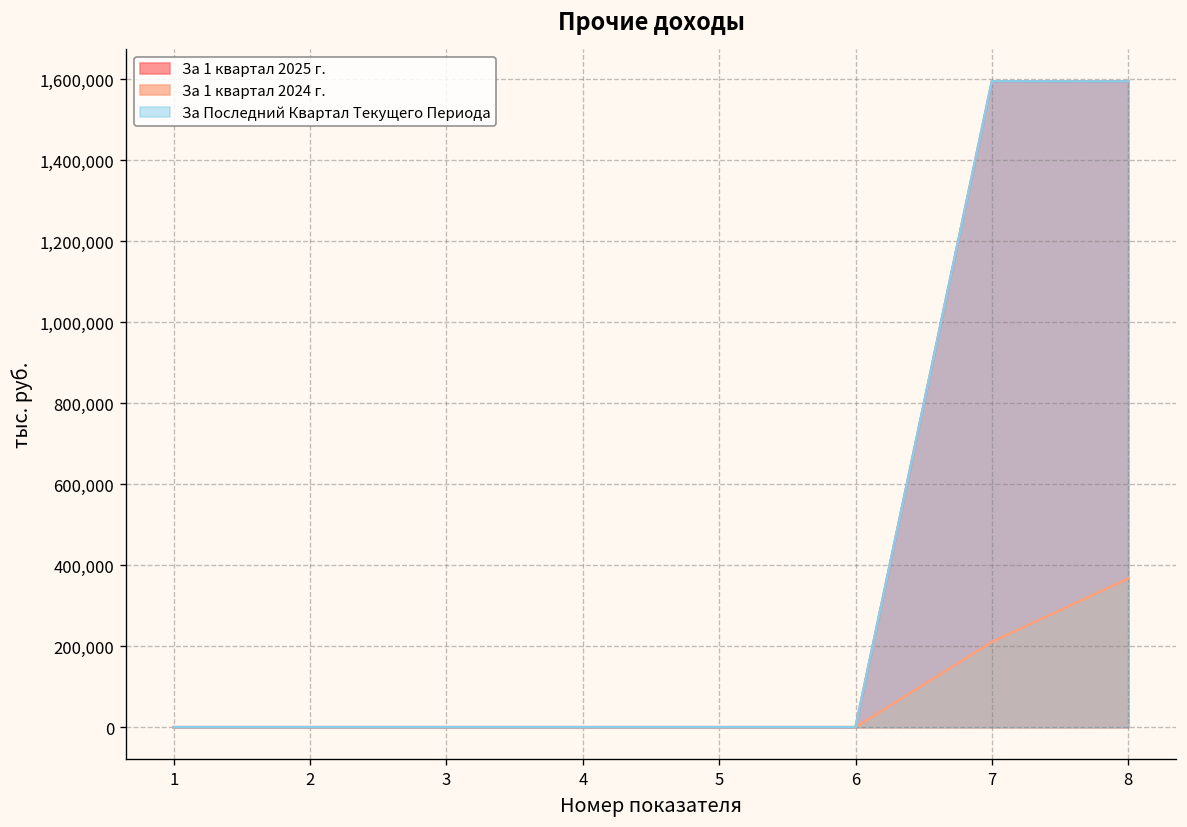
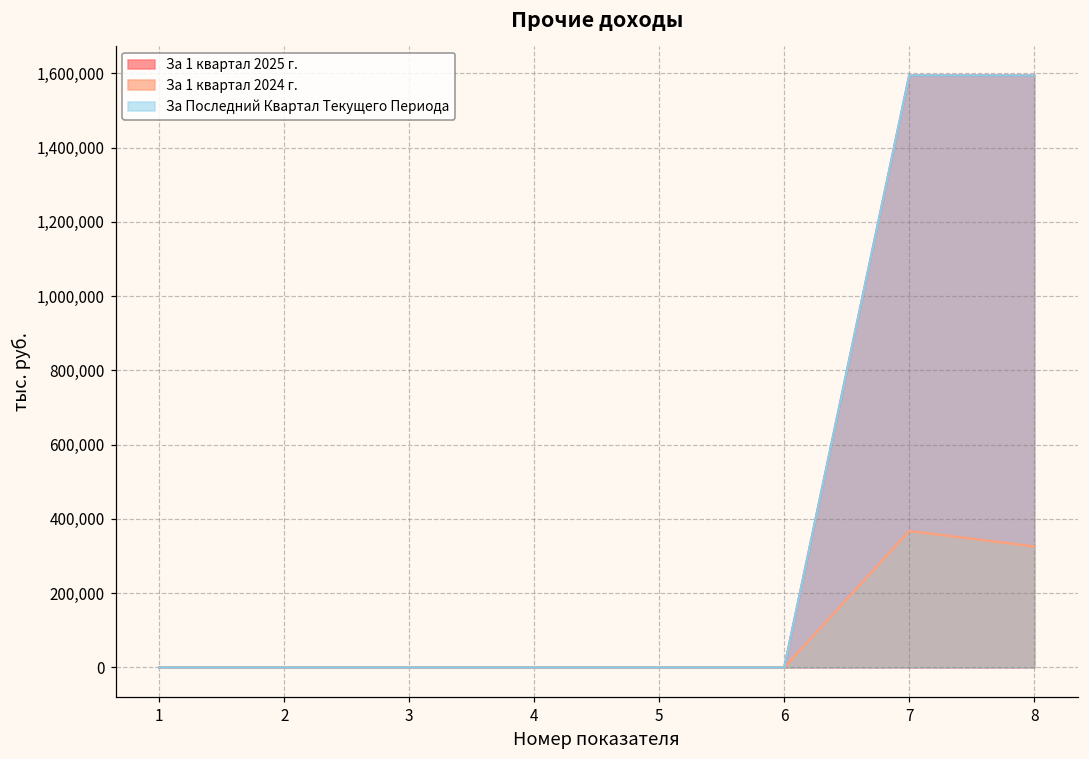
За 1 квартал 2024 г., 7: 210,000 -> 370,000
За 1 квартал 2024 г., 8: 370,000 -> 330,000
